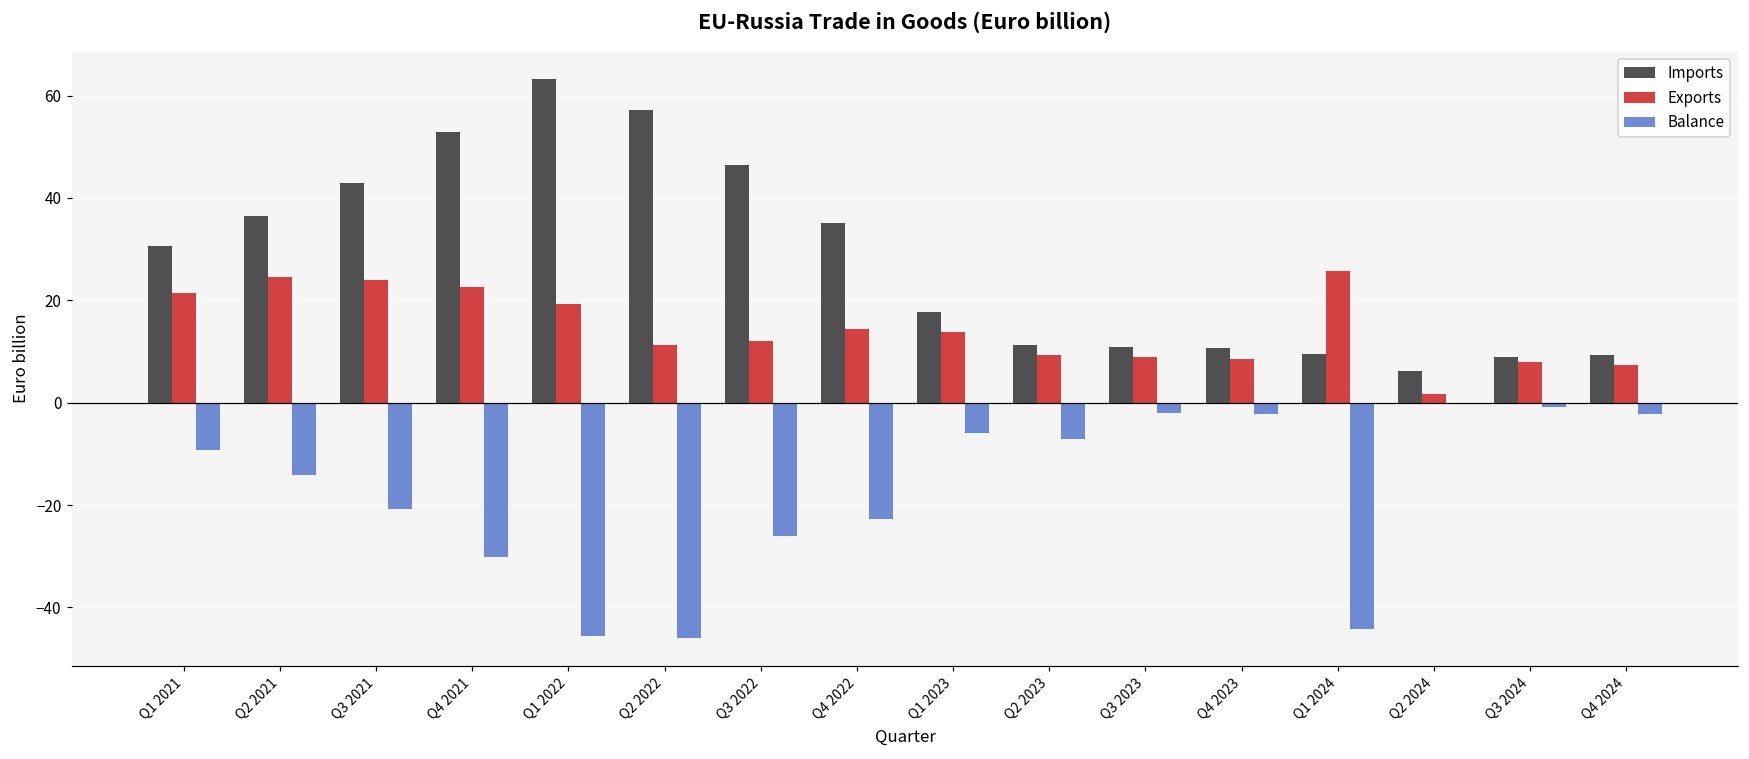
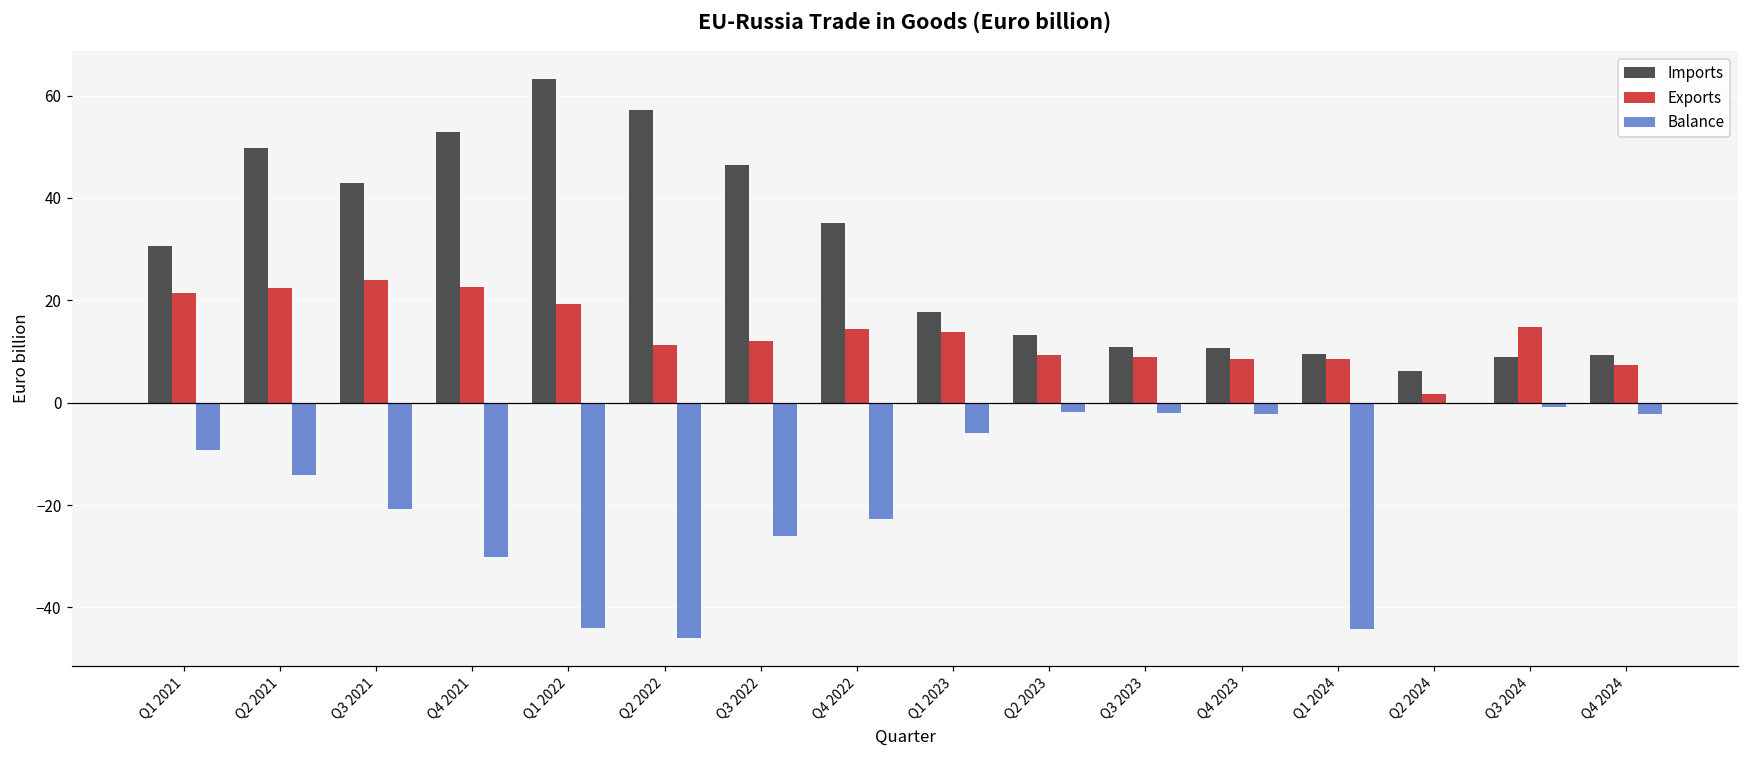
Imports, Q2 2021: 37 -> 50
Exports, Q2 2021: 25 -> 22
Balance, Q1 2022: -46 -> -44
Imports, Q2 2023: 11 -> 13
Balance, Q2 2023: -7 -> -2
Exports, Q1 2024: 26 -> 9
Exports, Q3 2024: 8 -> 15
